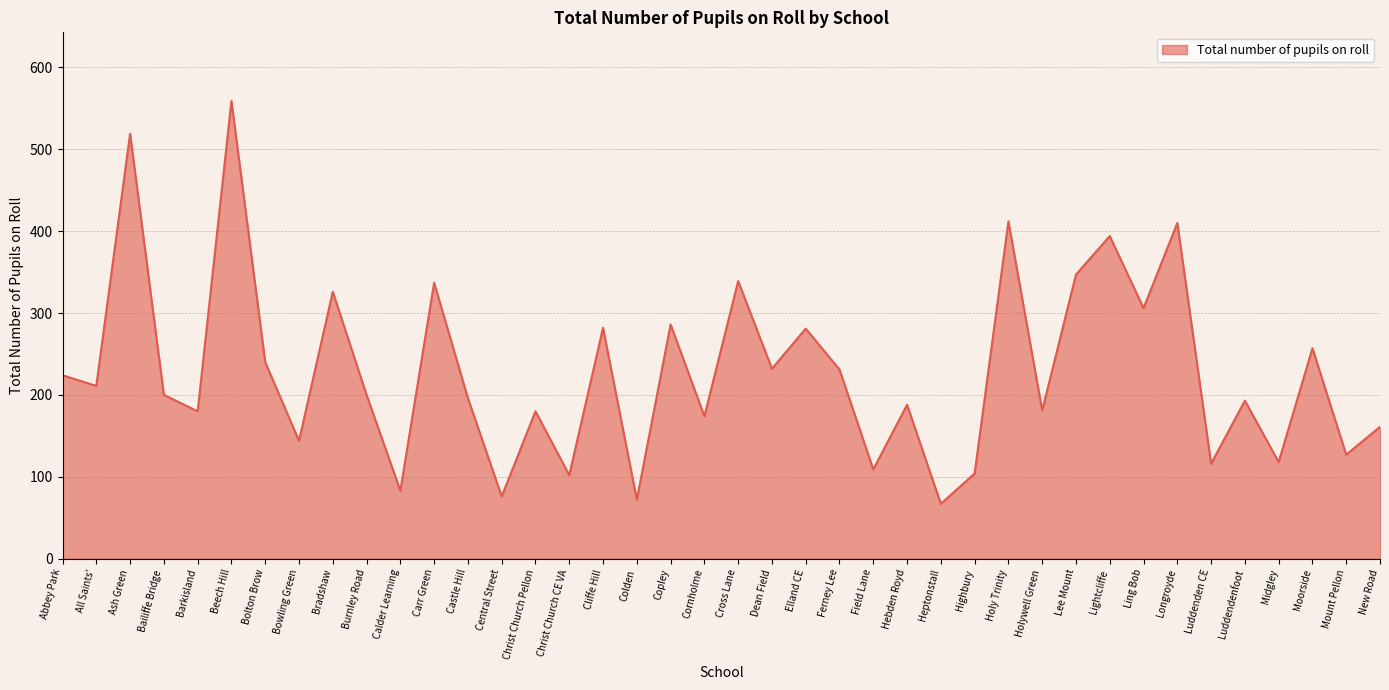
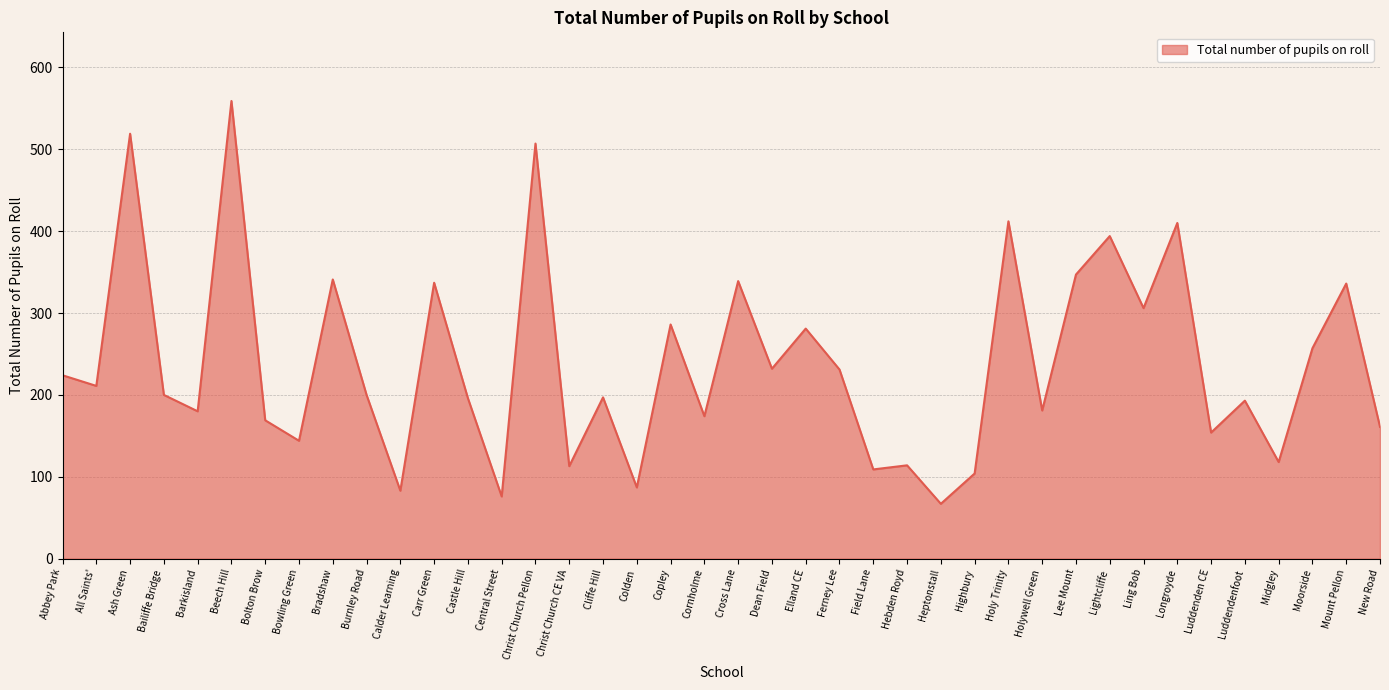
Bolton Brow: 240 -> 170
Bradshaw: 330 -> 340
Christ Church Pellon: 180 -> 510
Christ Church CE VA: 100 -> 110
Cliffe Hill: 280 -> 200
Colden: 70 -> 90
Hebden Royd: 190 -> 110
Luddenden CE: 120 -> 150
Mount Pellon: 130 -> 340
